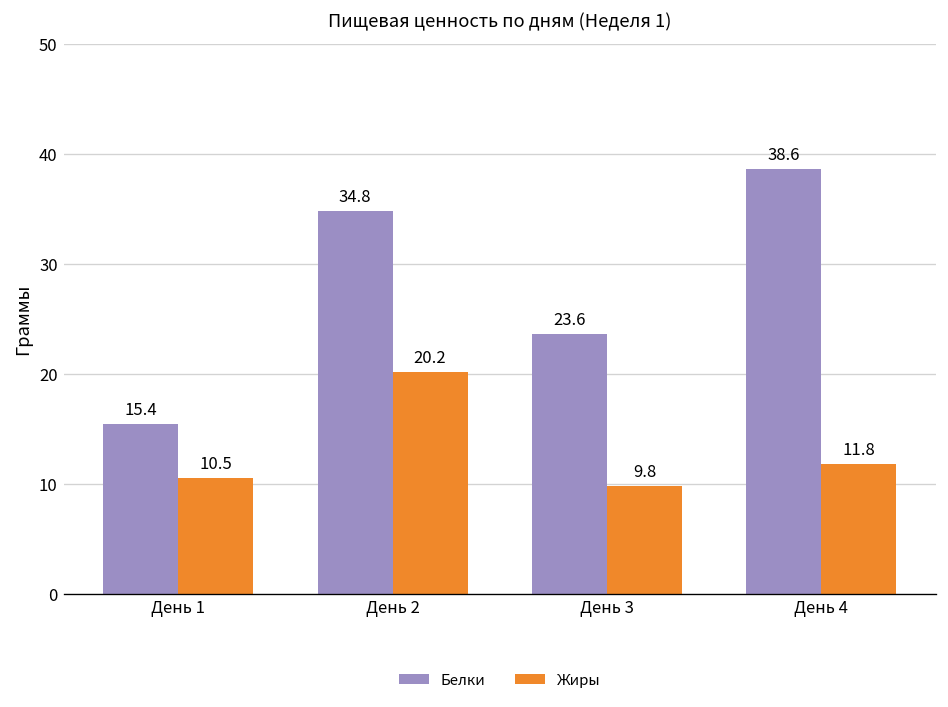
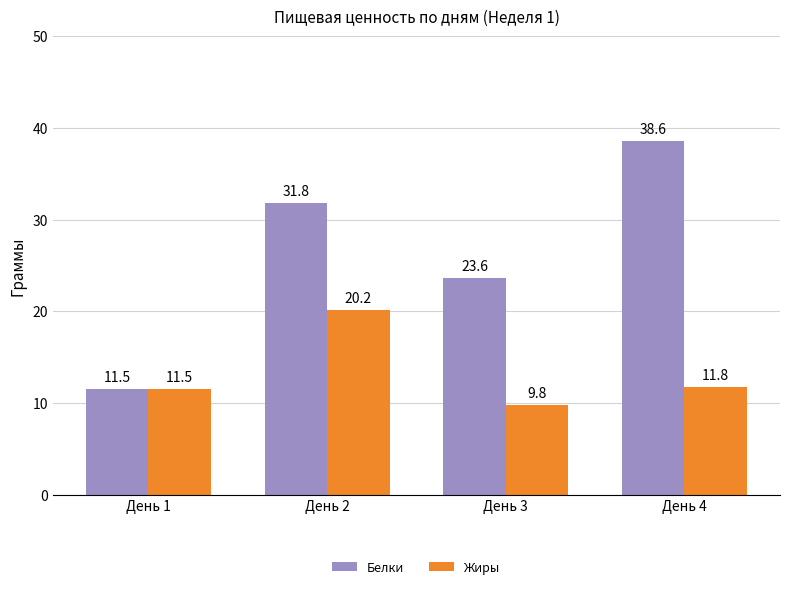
Белки, День 1: 15.4 -> 11.5
Жиры, День 1: 10.5 -> 11.5
Белки, День 2: 34.8 -> 31.8
